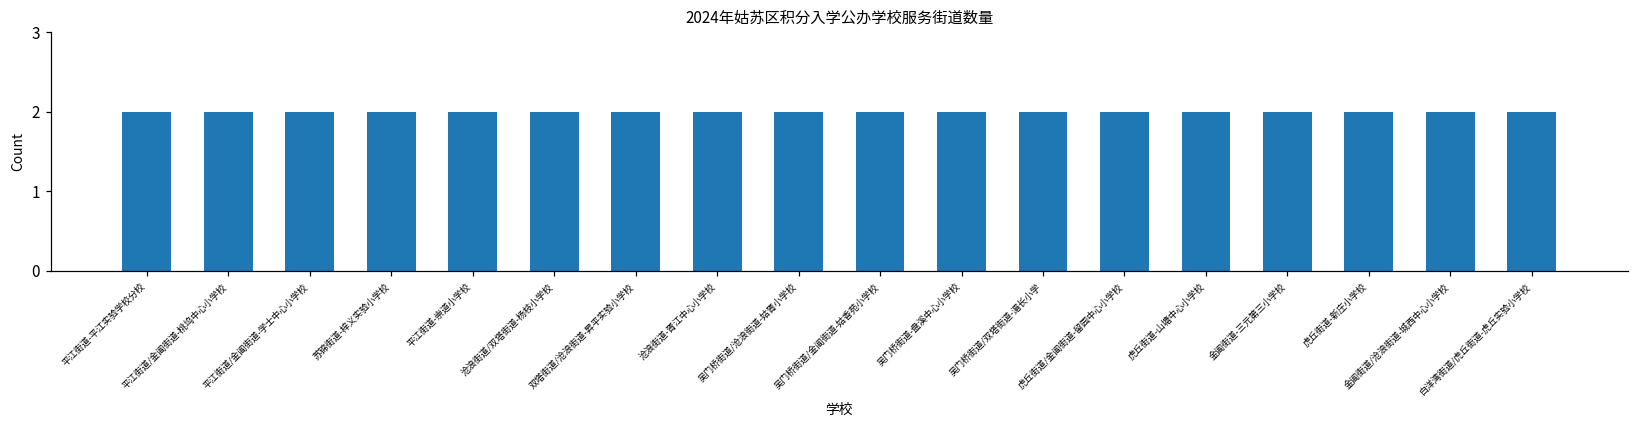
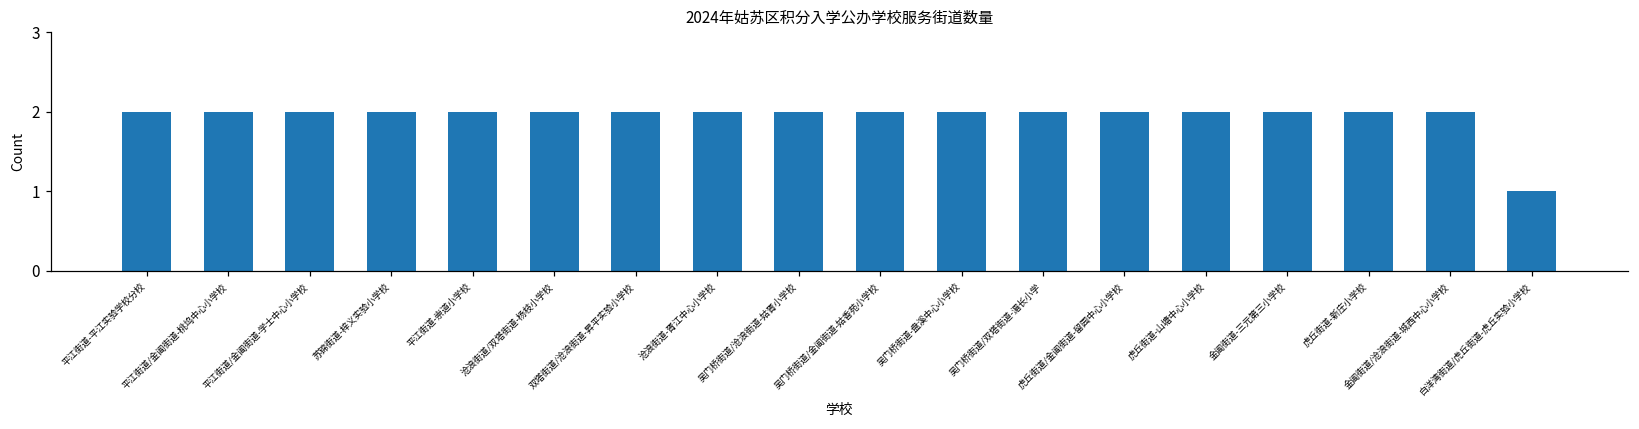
白洋湾街道/虎丘街道-虎丘实验小学校: 2 -> 1
